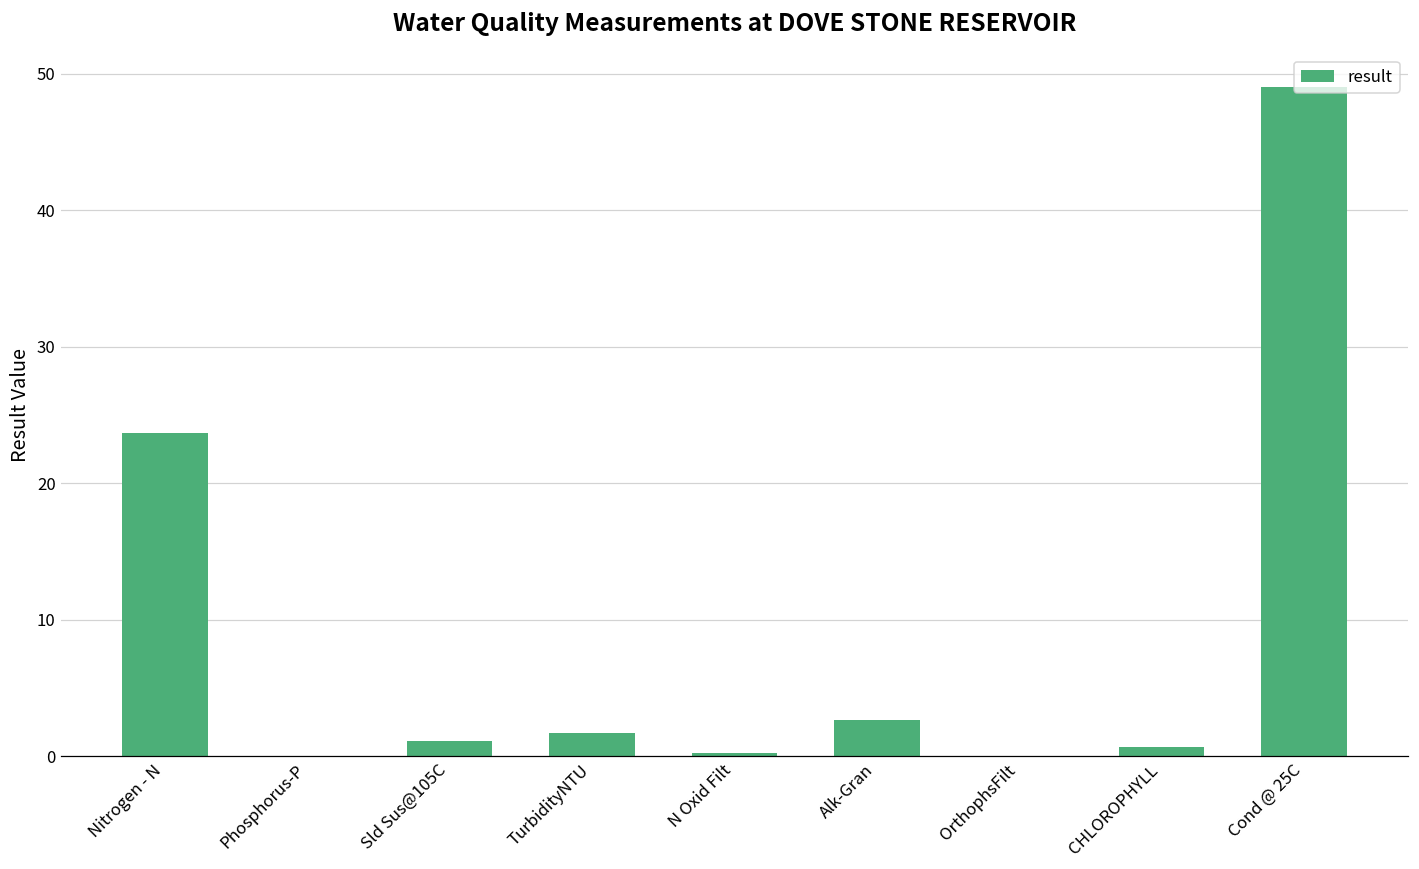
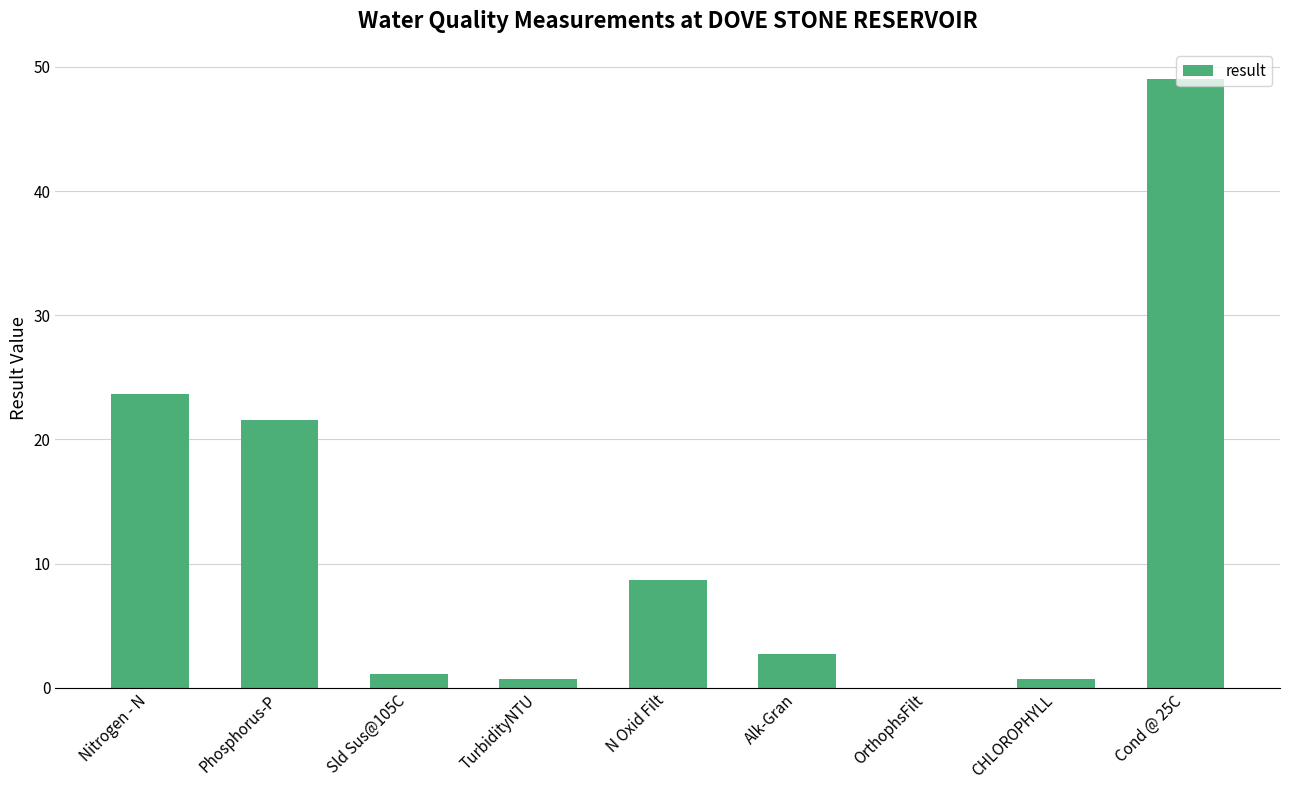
Phosphorus-P: 0.0 -> 21.6
TurbidityNTU: 1.7 -> 0.7
N Oxid Filt: 0.3 -> 8.7
